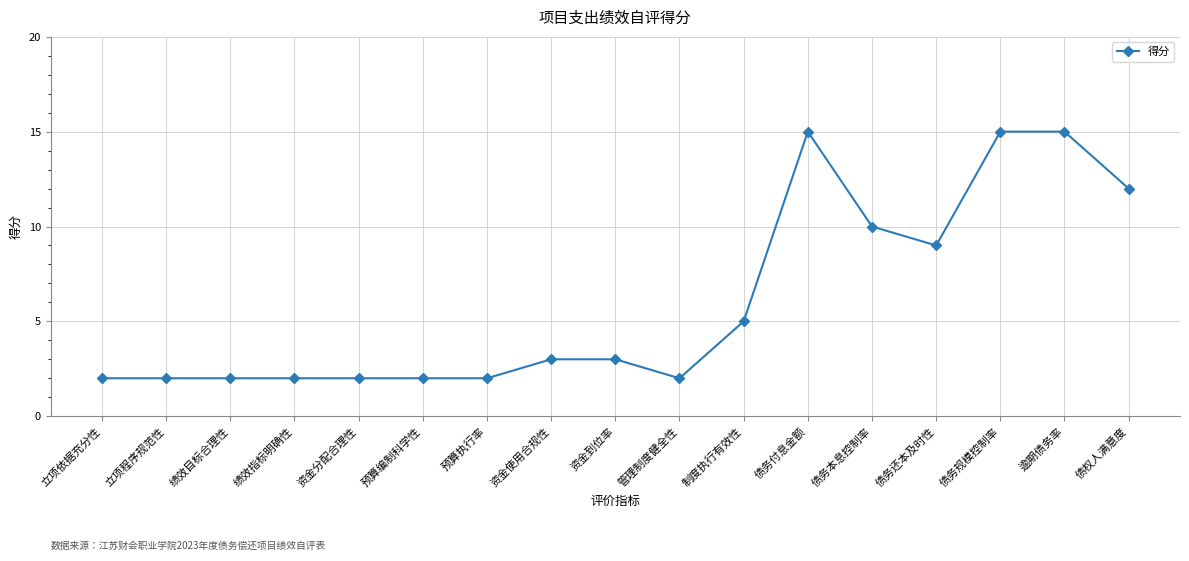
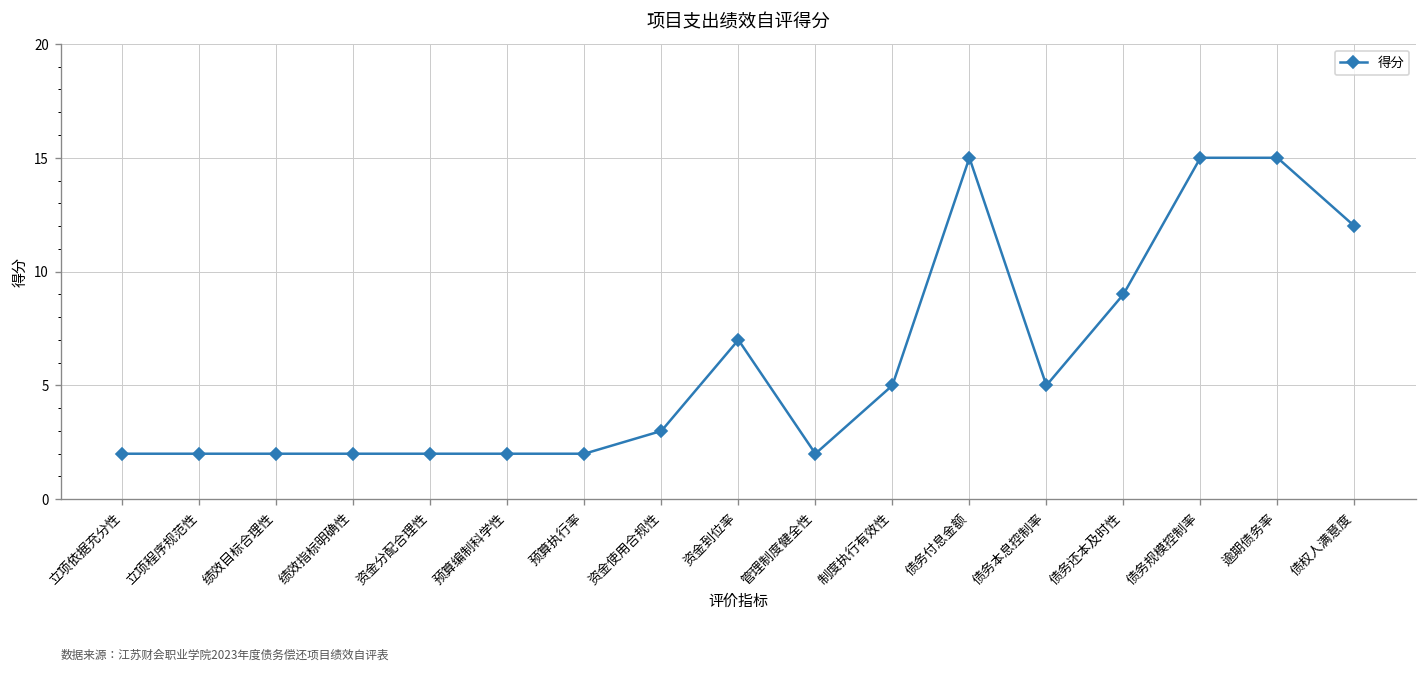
资金到位率: 3 -> 7
债务本息控制率: 10 -> 5
